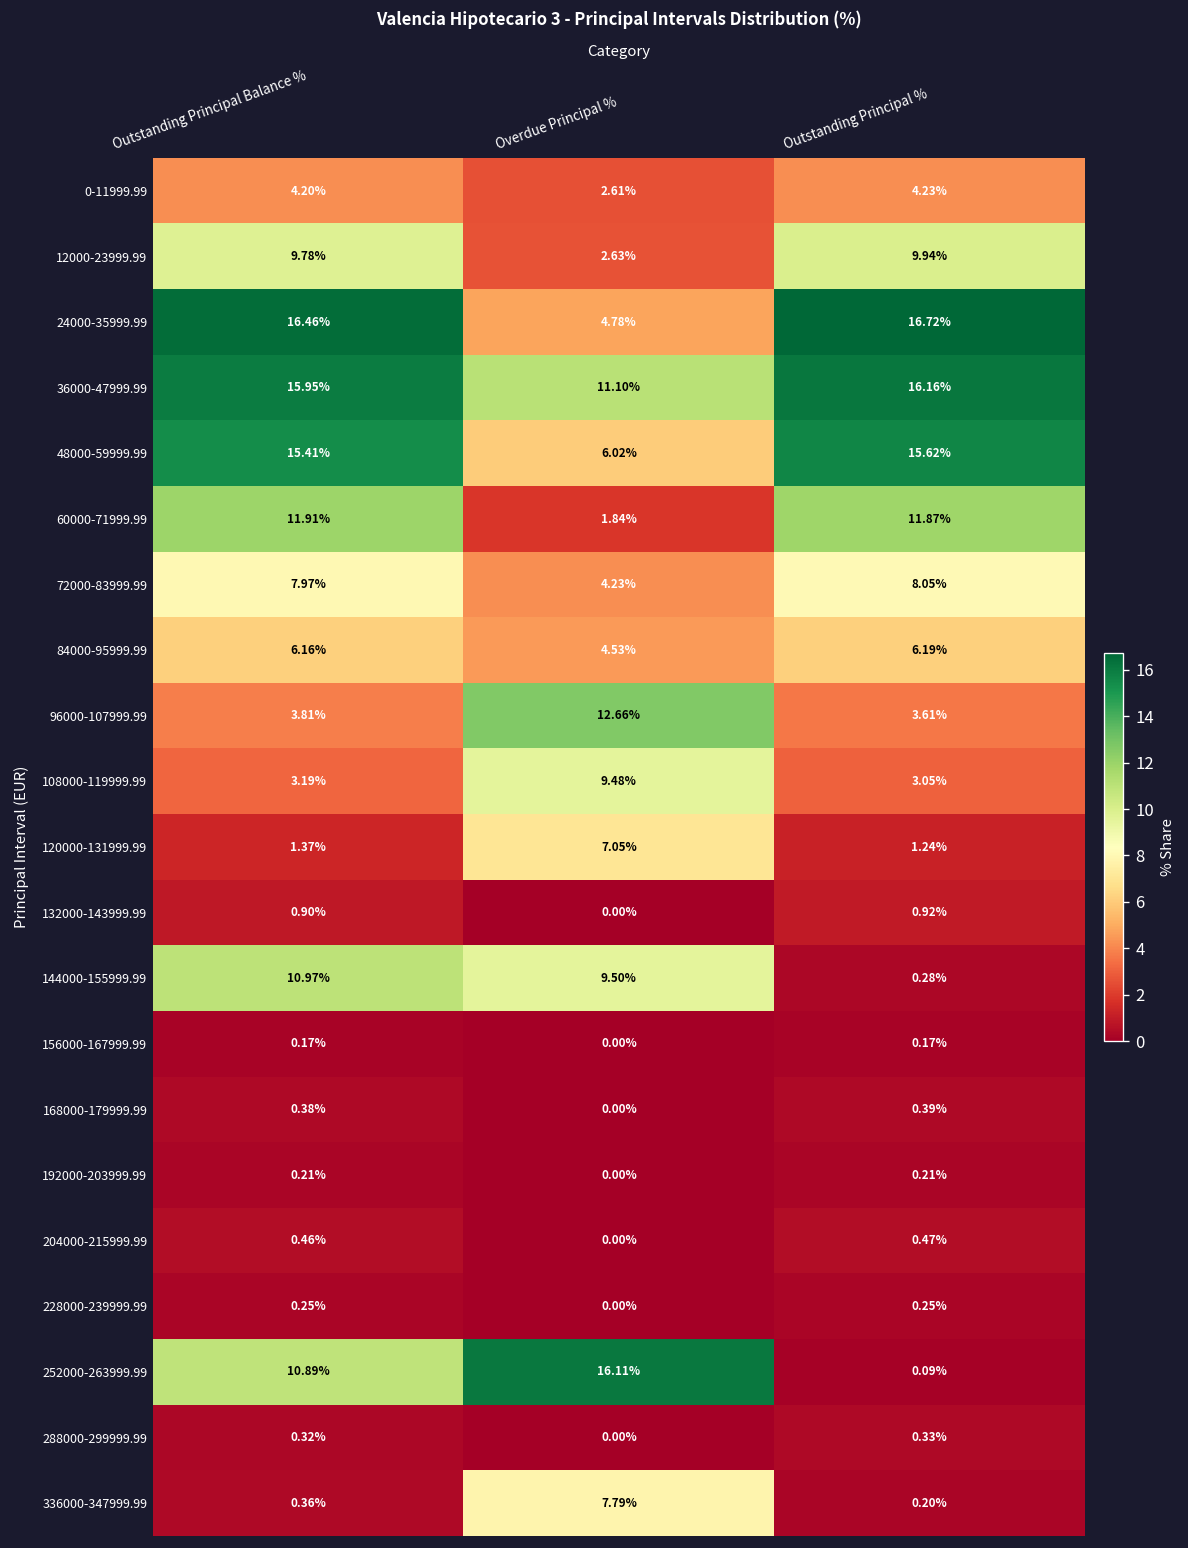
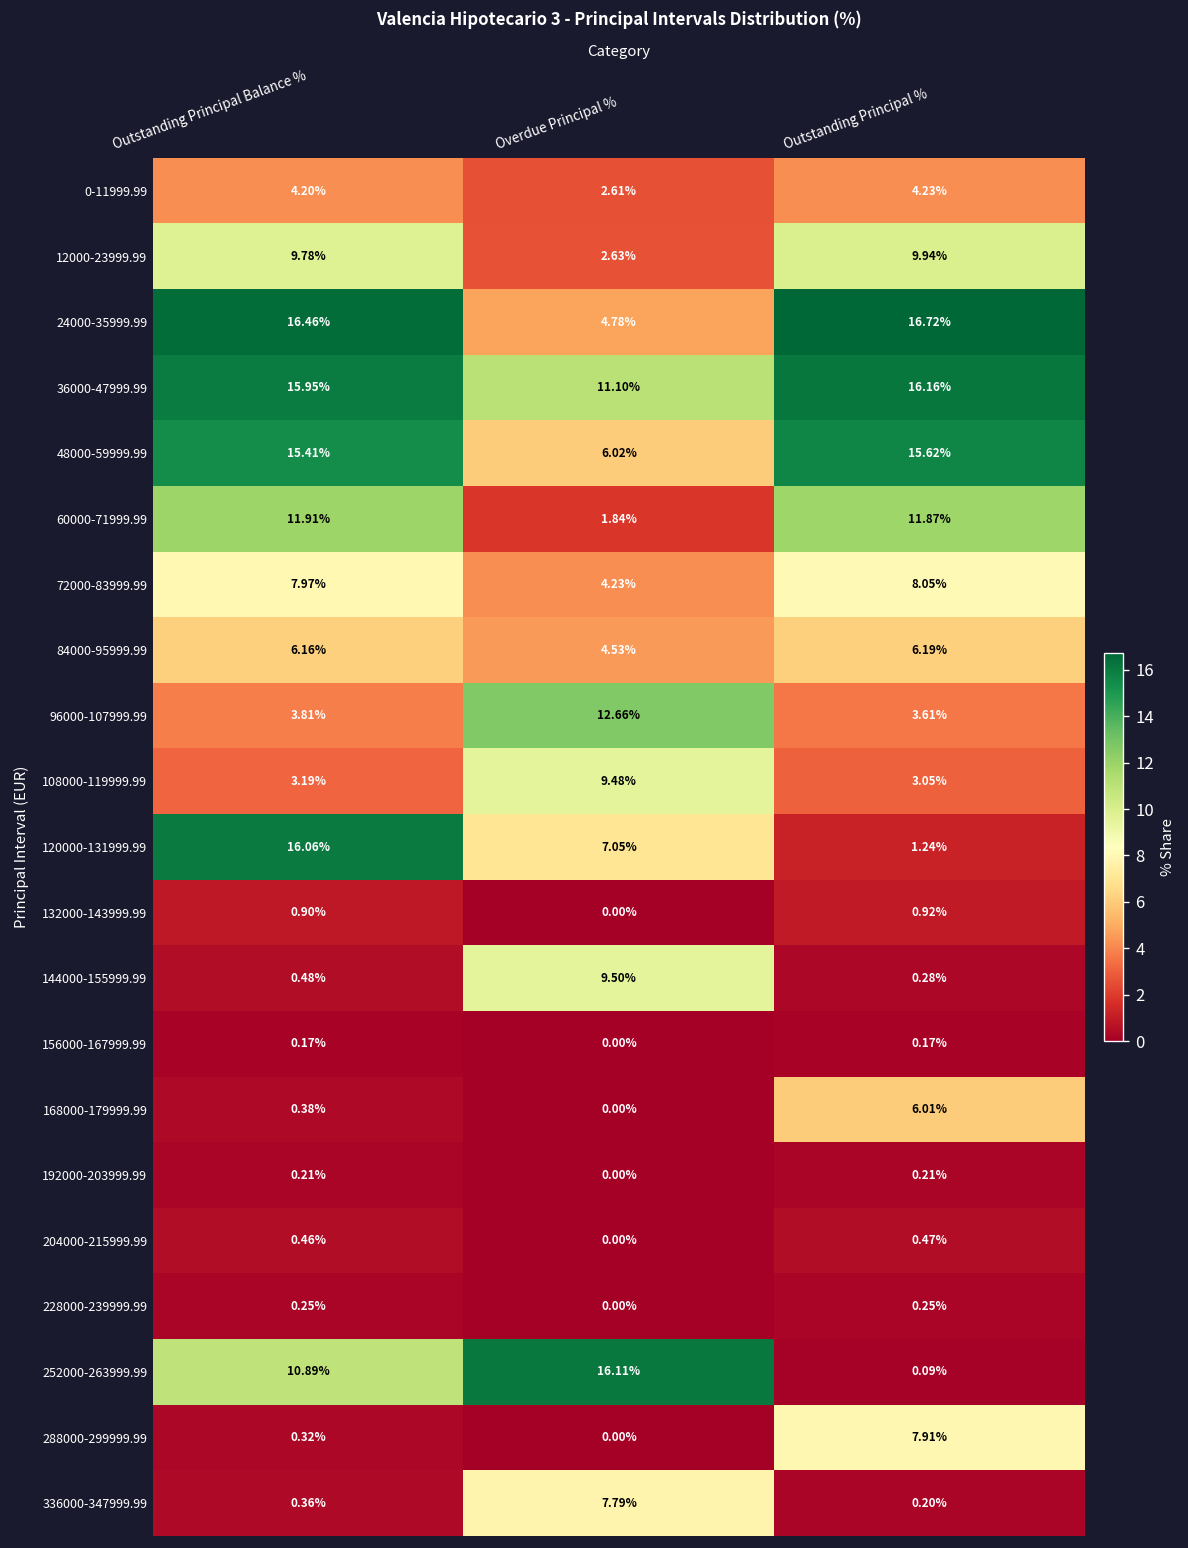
120000-131999.99, Outstanding Principal Balance %: 1.37% -> 16.06%
144000-155999.99, Outstanding Principal Balance %: 10.97% -> 0.48%
168000-179999.99, Outstanding Principal %: 0.39% -> 6.01%
288000-299999.99, Outstanding Principal %: 0.33% -> 7.91%
